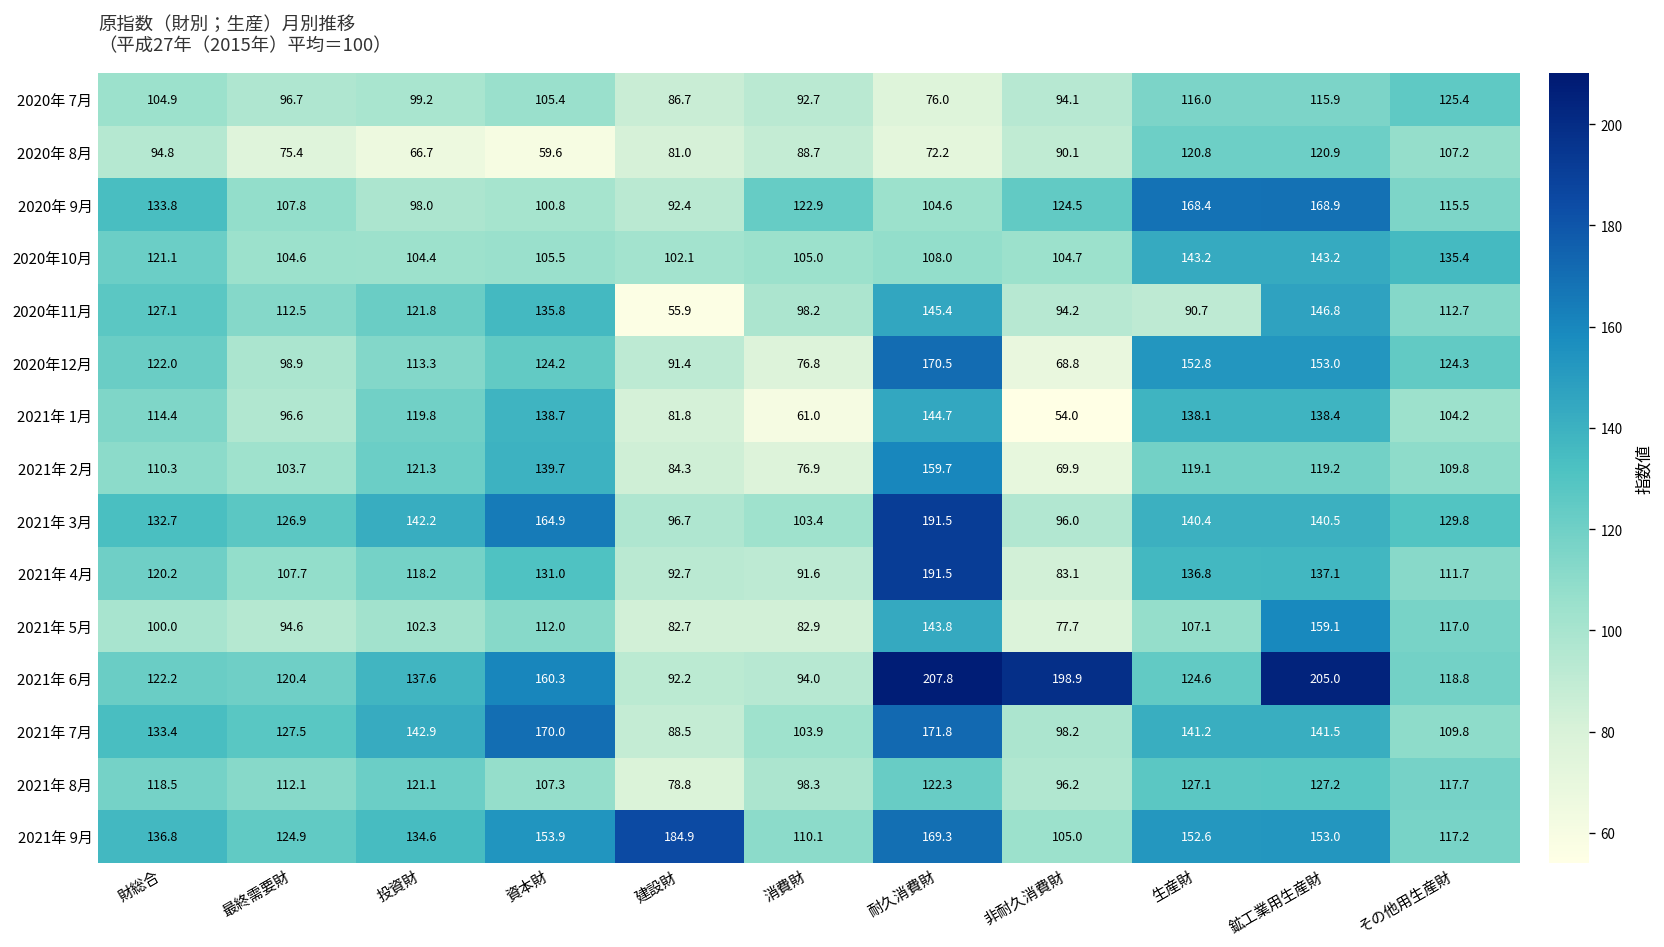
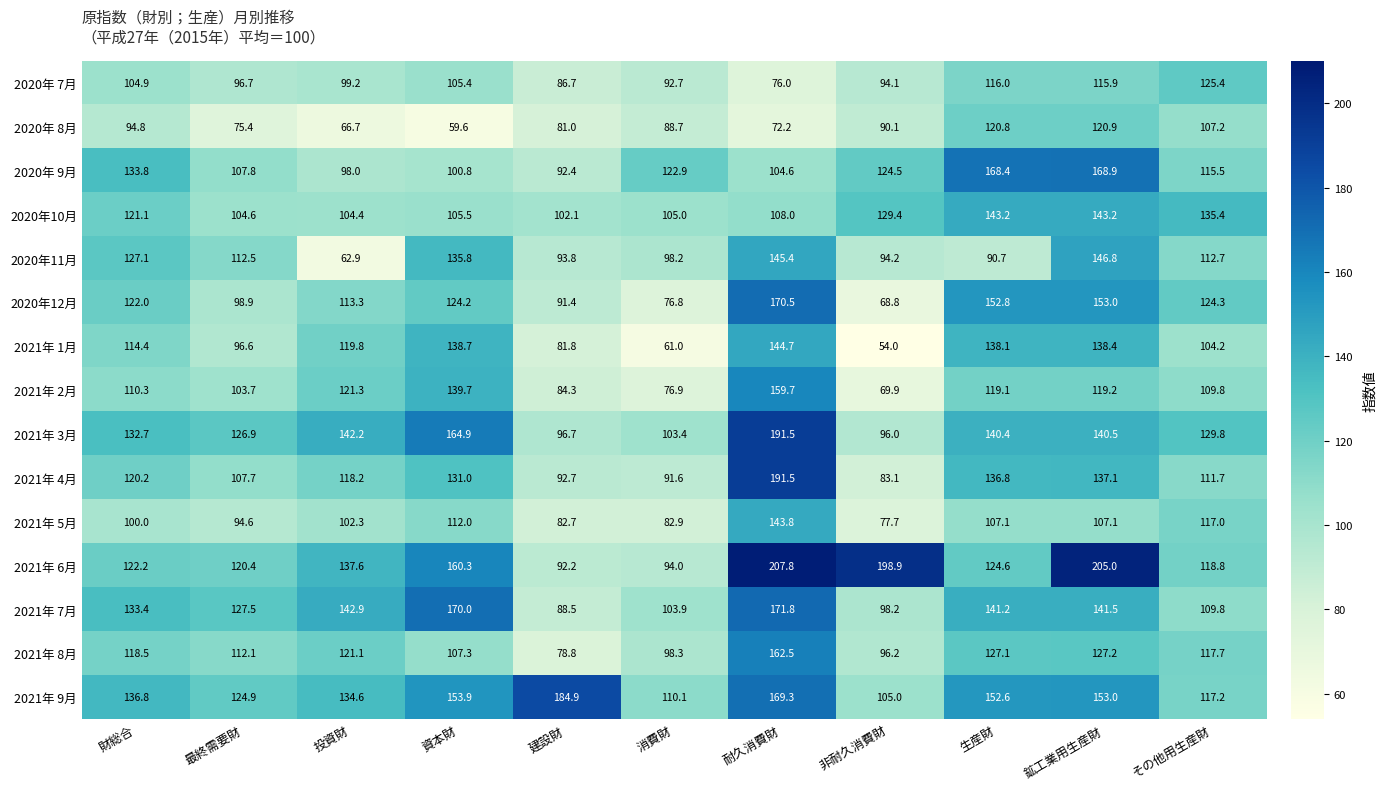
2020年10月, 非耐久消費財: 104.7 -> 129.4
2020年11月, 投資財: 121.8 -> 62.9
2020年11月, 建設財: 55.9 -> 93.8
2021年 5月, 鉱工業用生産財: 159.1 -> 107.1
2021年 8月, 耐久消費財: 122.3 -> 162.5
